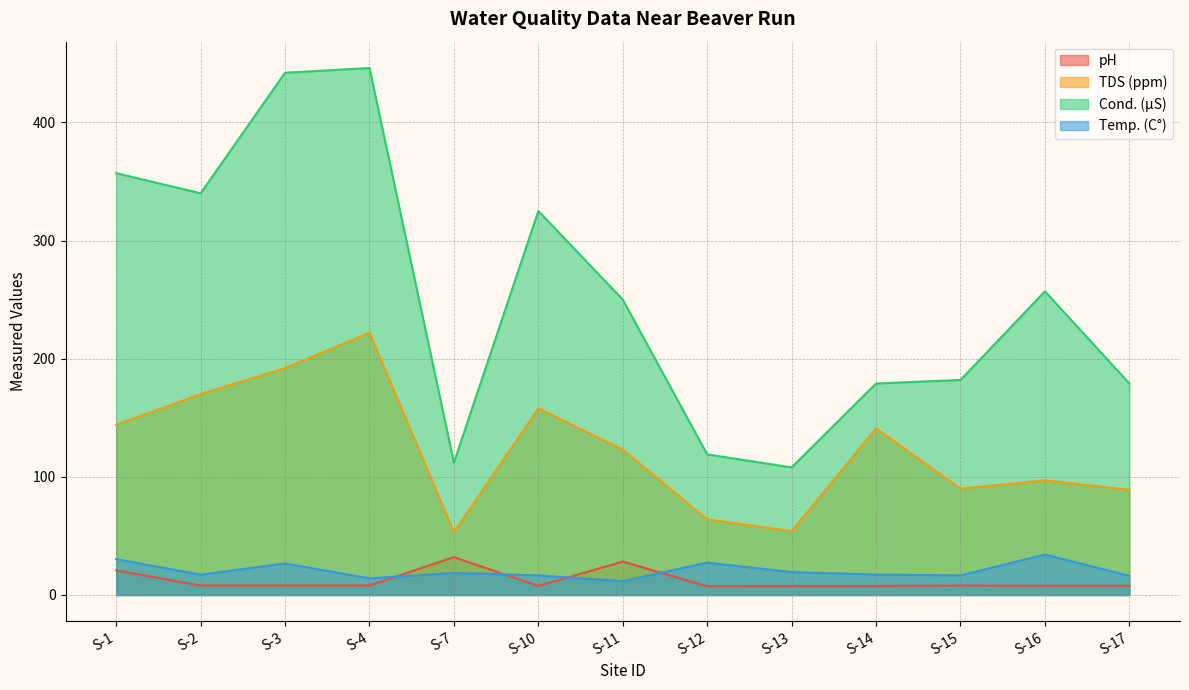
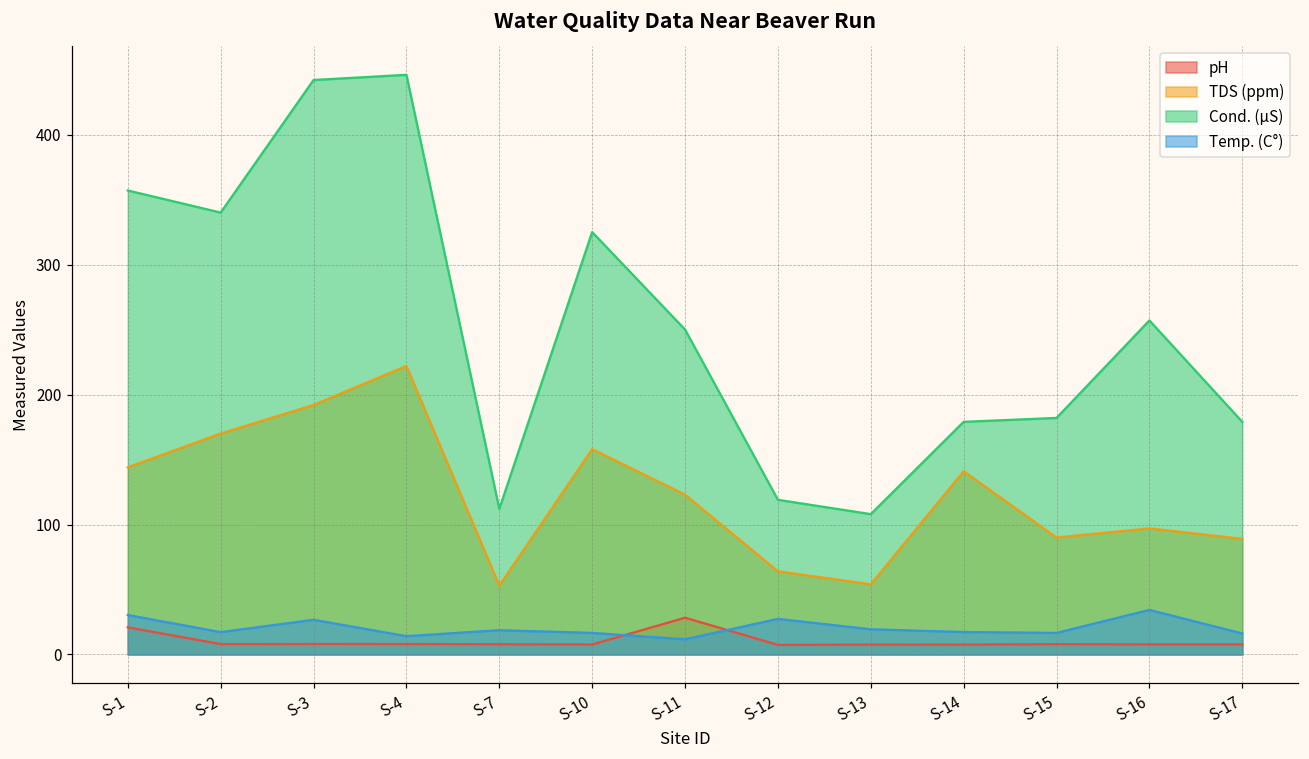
pH, S-7: 32 -> 8
